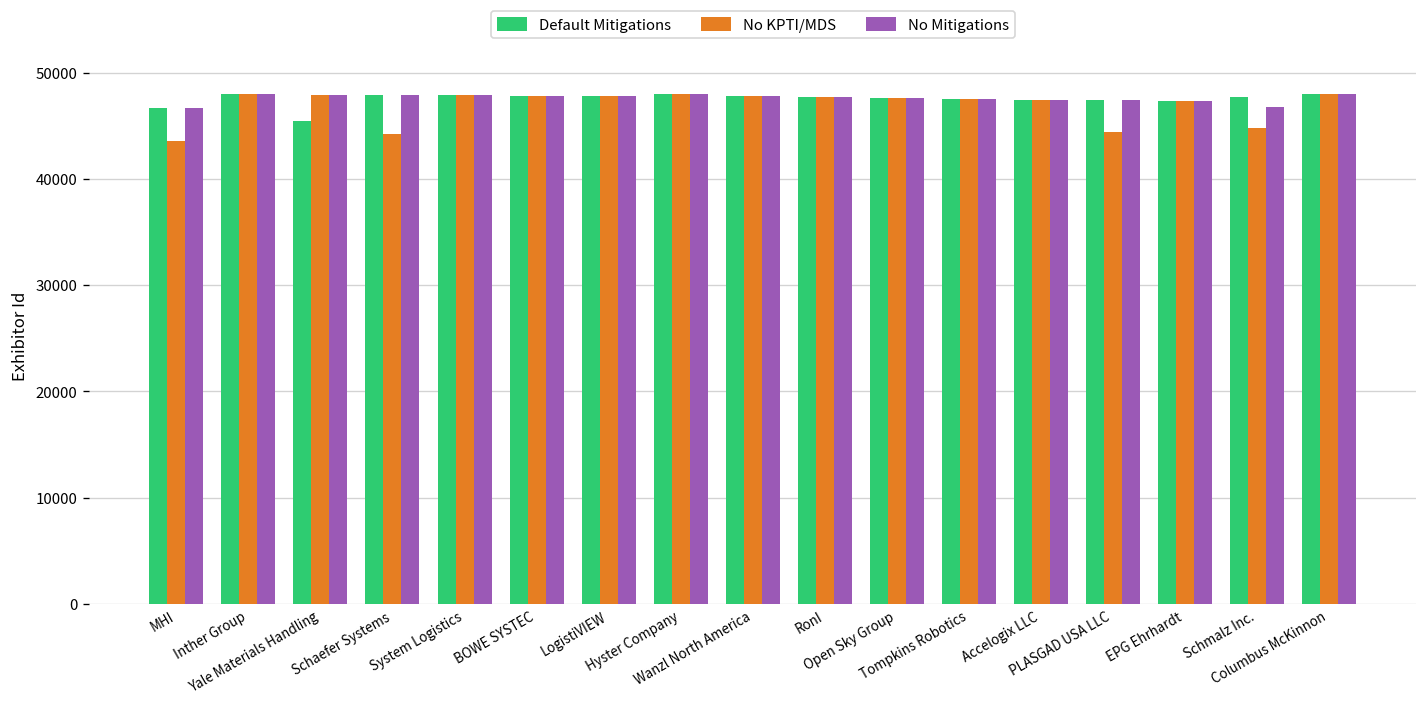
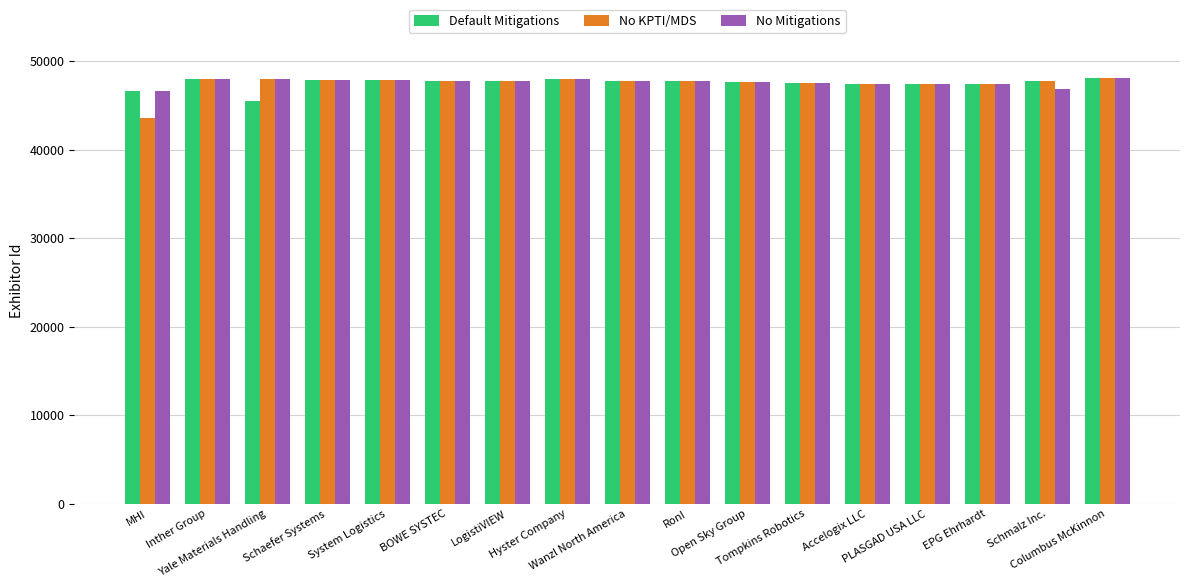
No KPTI/MDS, Schaefer Systems: 44000 -> 48000
No KPTI/MDS, PLASGAD USA LLC: 44000 -> 47000
No KPTI/MDS, Schmalz Inc.: 45000 -> 48000
